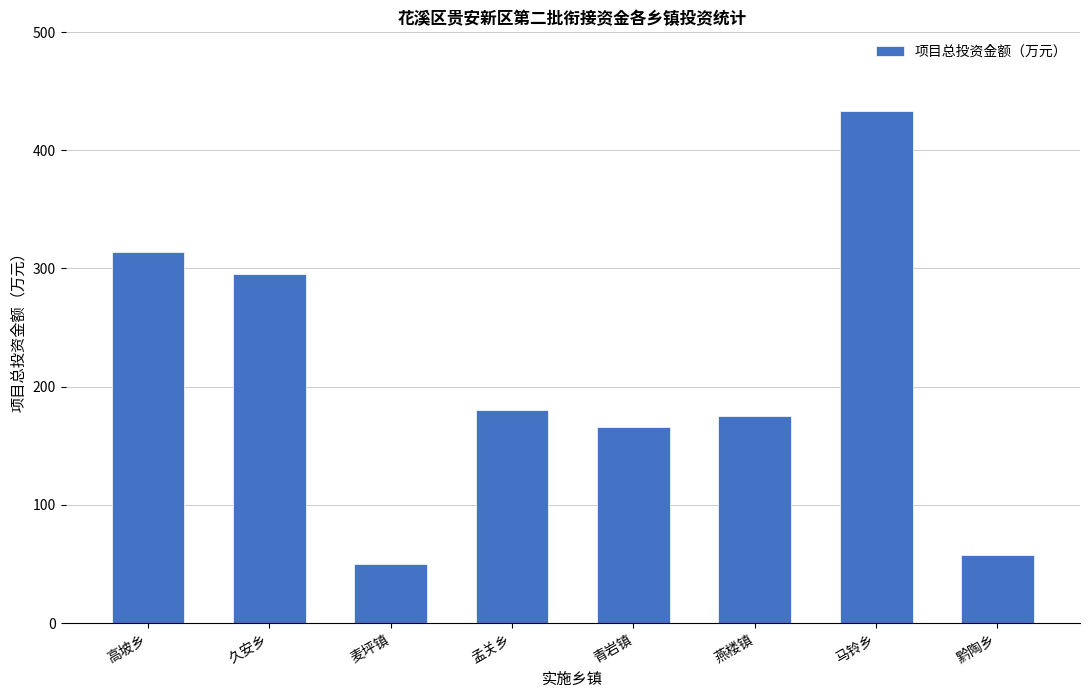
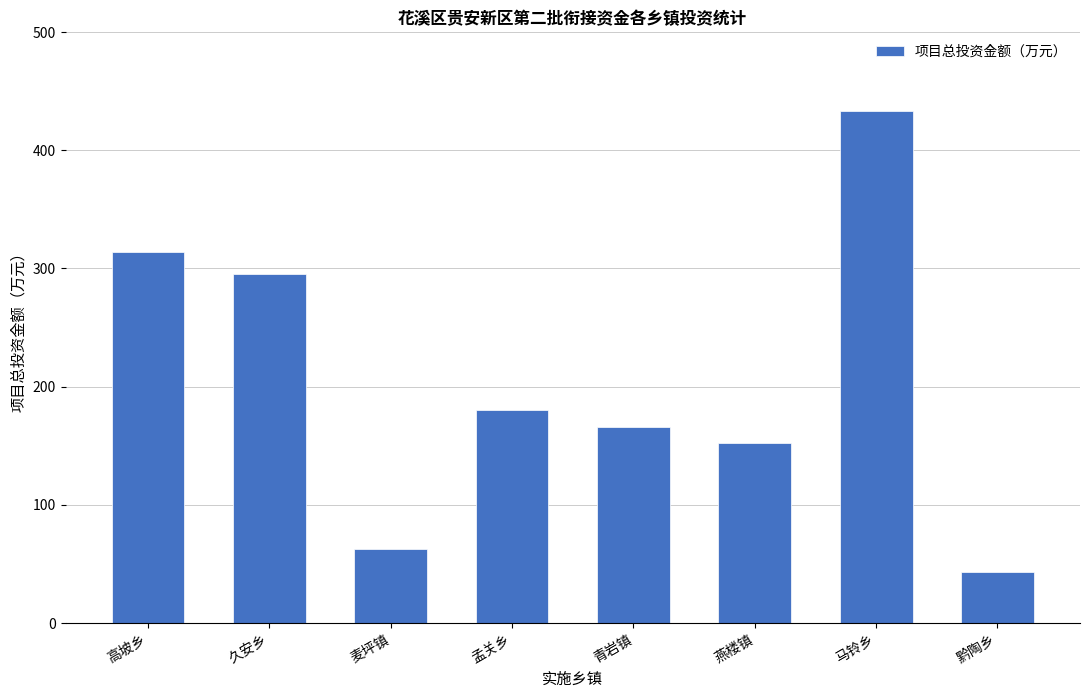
麦坪镇: 50 -> 62
燕楼镇: 175 -> 152
黔陶乡: 58 -> 43
